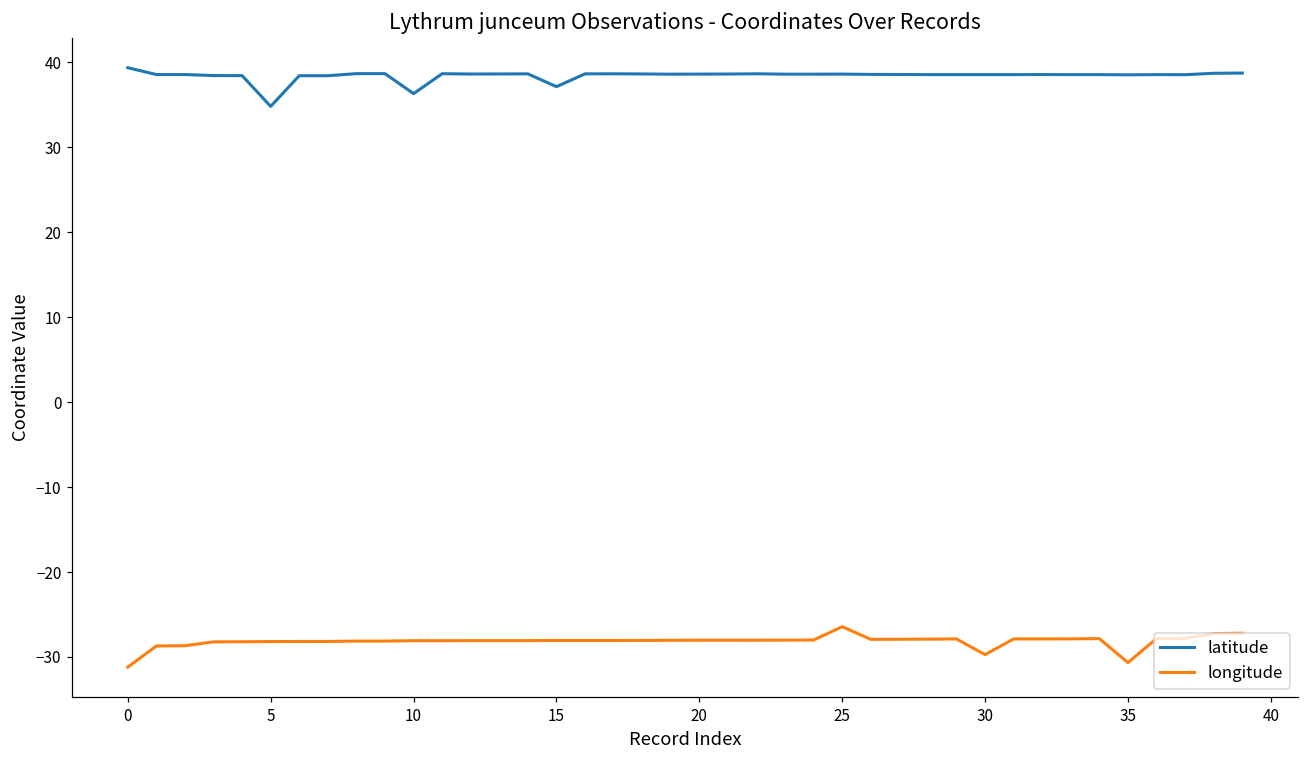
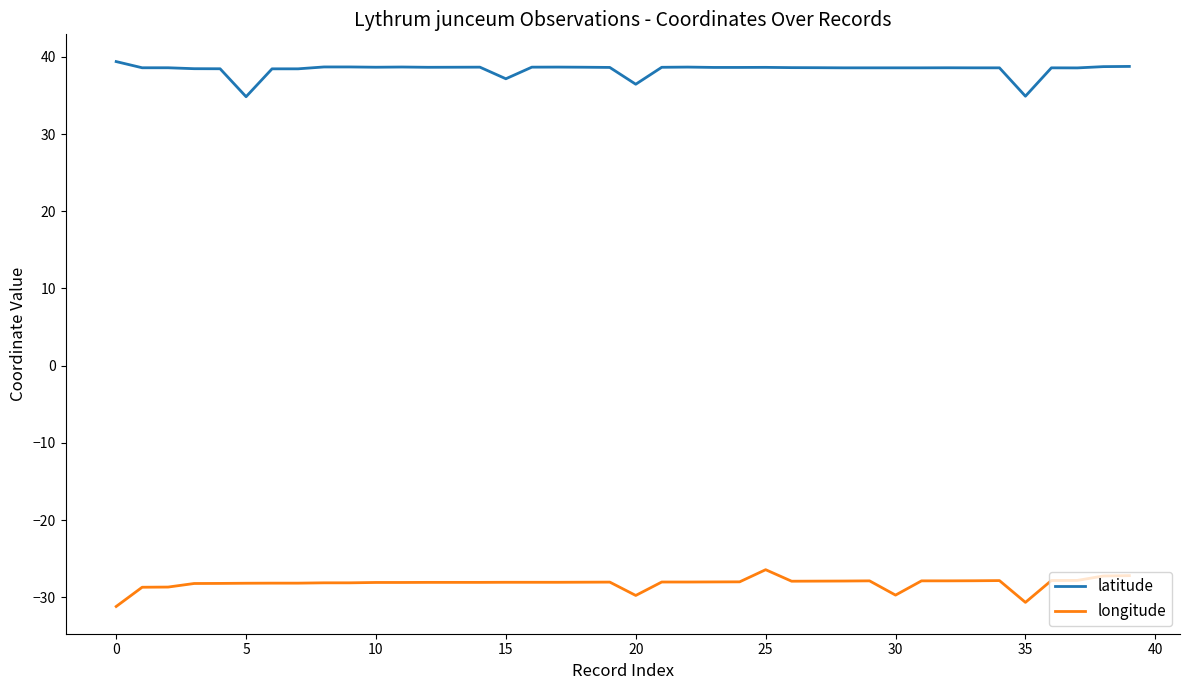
latitude, 10: 36 -> 39
latitude, 20: 39 -> 36
longitude, 20: -28 -> -30
latitude, 35: 39 -> 35
